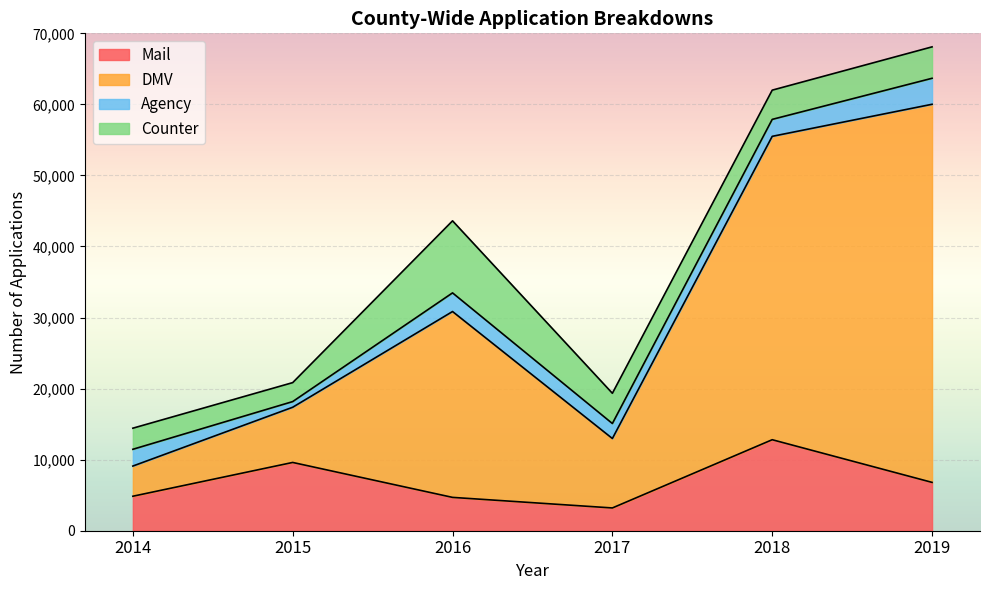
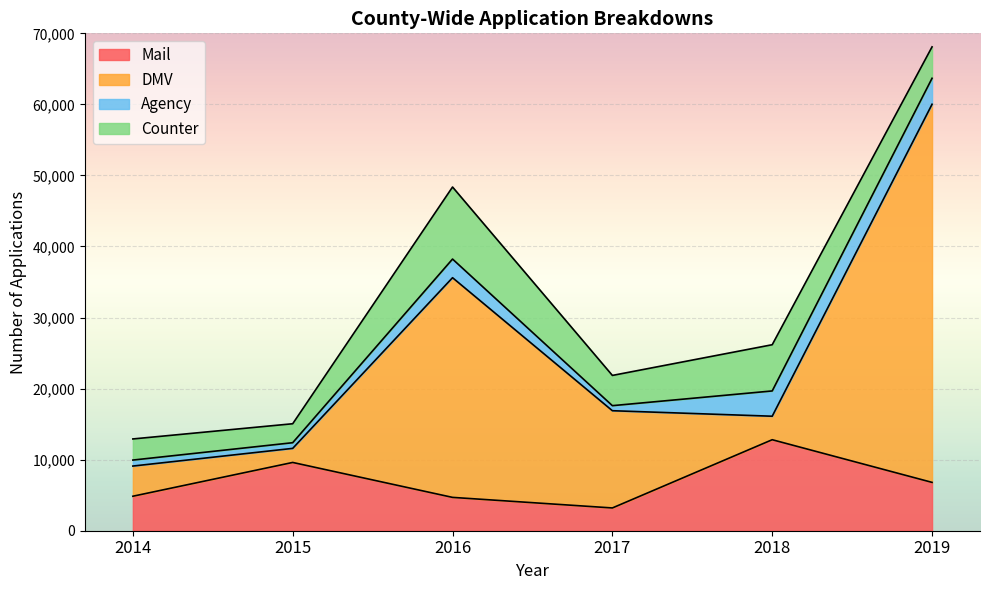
Agency, 2014: 2,000 -> 1,000
DMV, 2015: 8,000 -> 2,000
DMV, 2016: 26,000 -> 31,000
DMV, 2017: 10,000 -> 14,000
Agency, 2017: 2,000 -> 1,000
DMV, 2018: 43,000 -> 3,000
Agency, 2018: 2,000 -> 4,000
Counter, 2018: 4,000 -> 7,000
